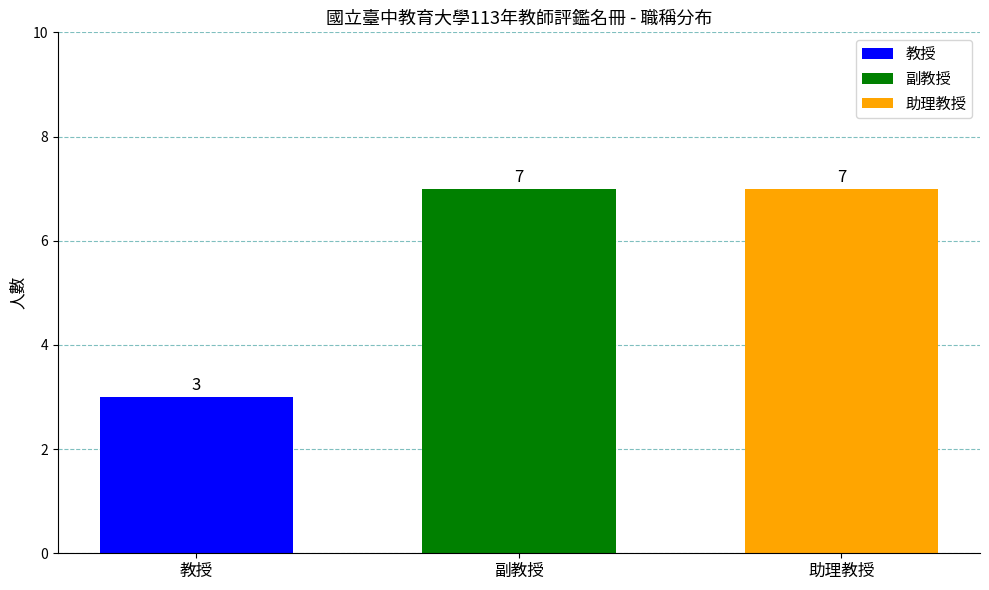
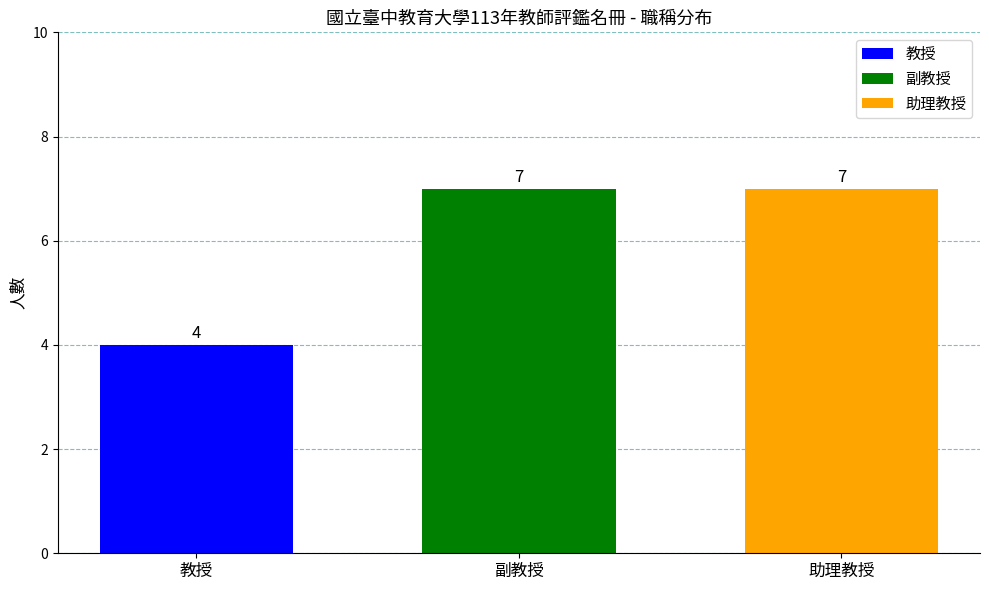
教授: 3 -> 4
